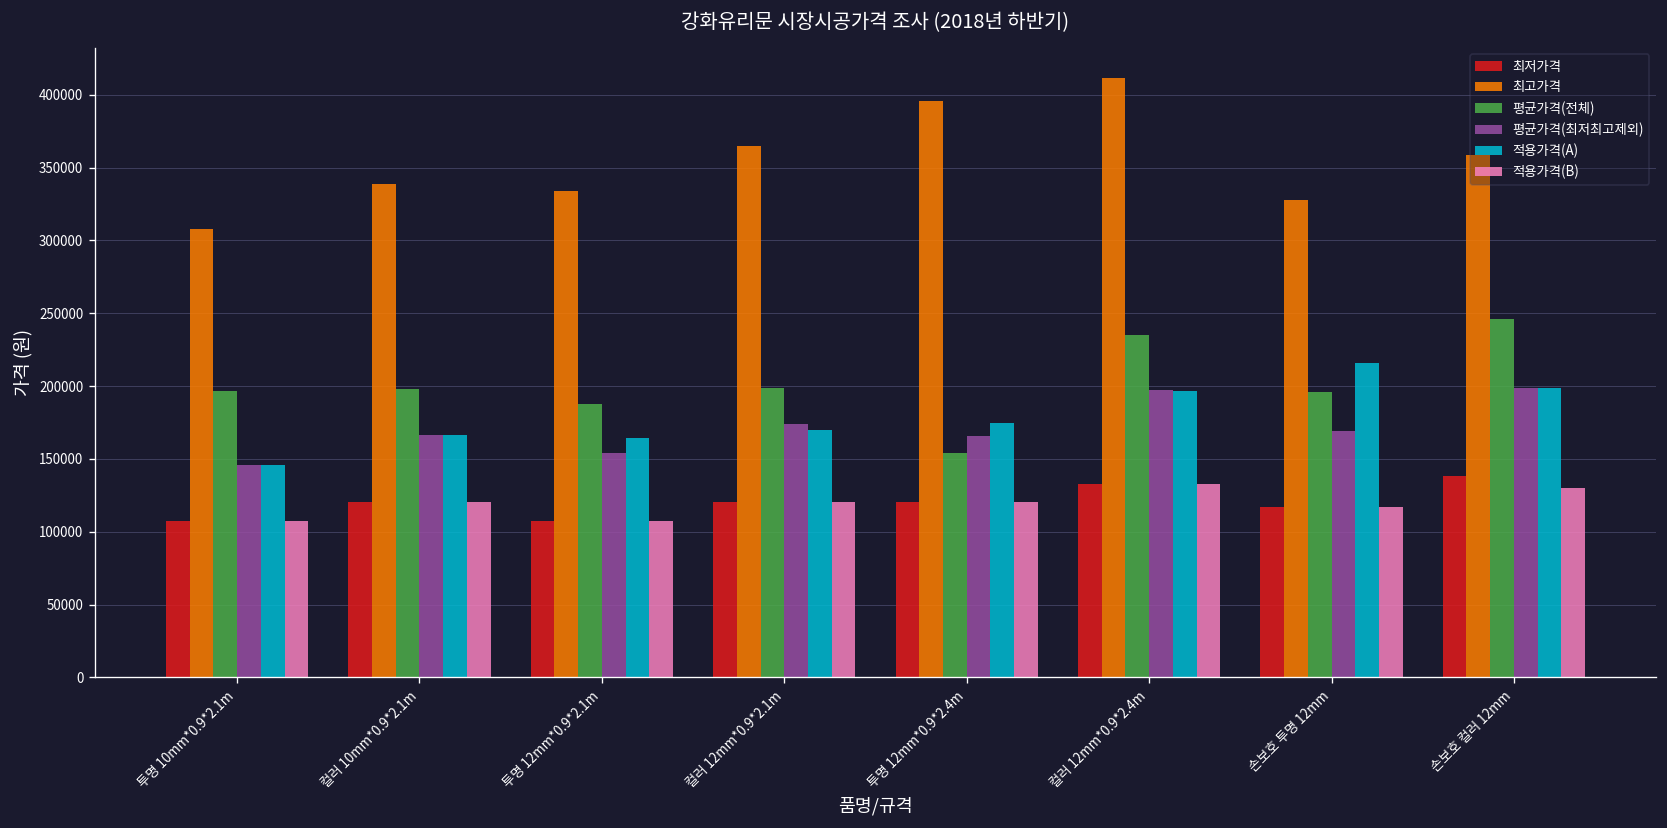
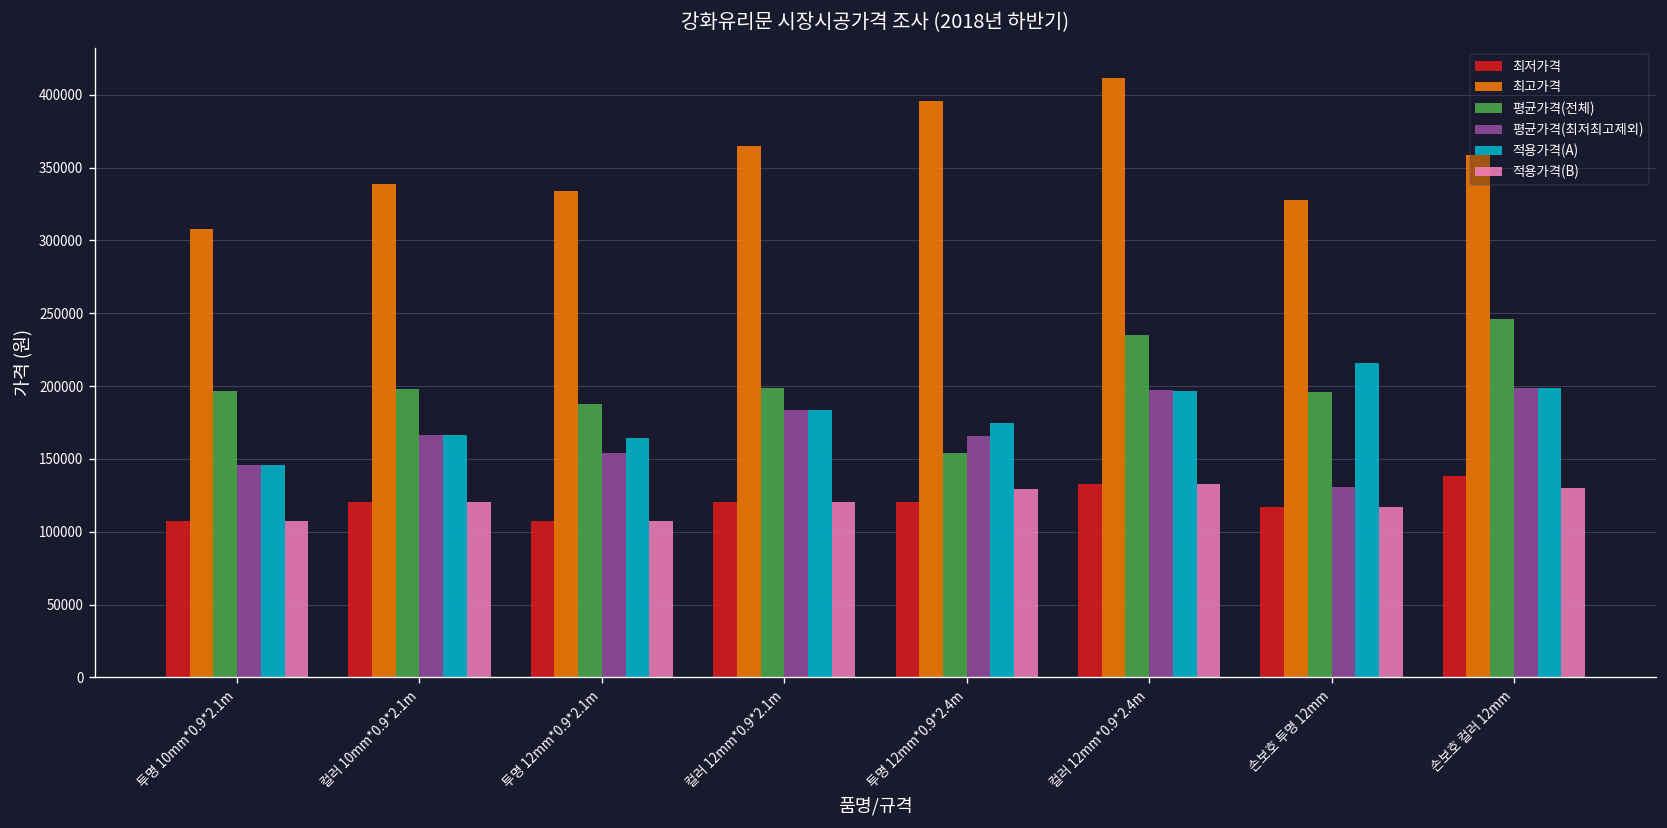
평균가격(최저최고제외), 컬러 12mm*0.9*2.1m: 174000 -> 184000
적용가격(A), 컬러 12mm*0.9*2.1m: 170000 -> 184000
적용가격(B), 투명 12mm*0.9*2.4m: 120000 -> 129000
평균가격(최저최고제외), 손보호 투명 12mm: 170000 -> 131000
